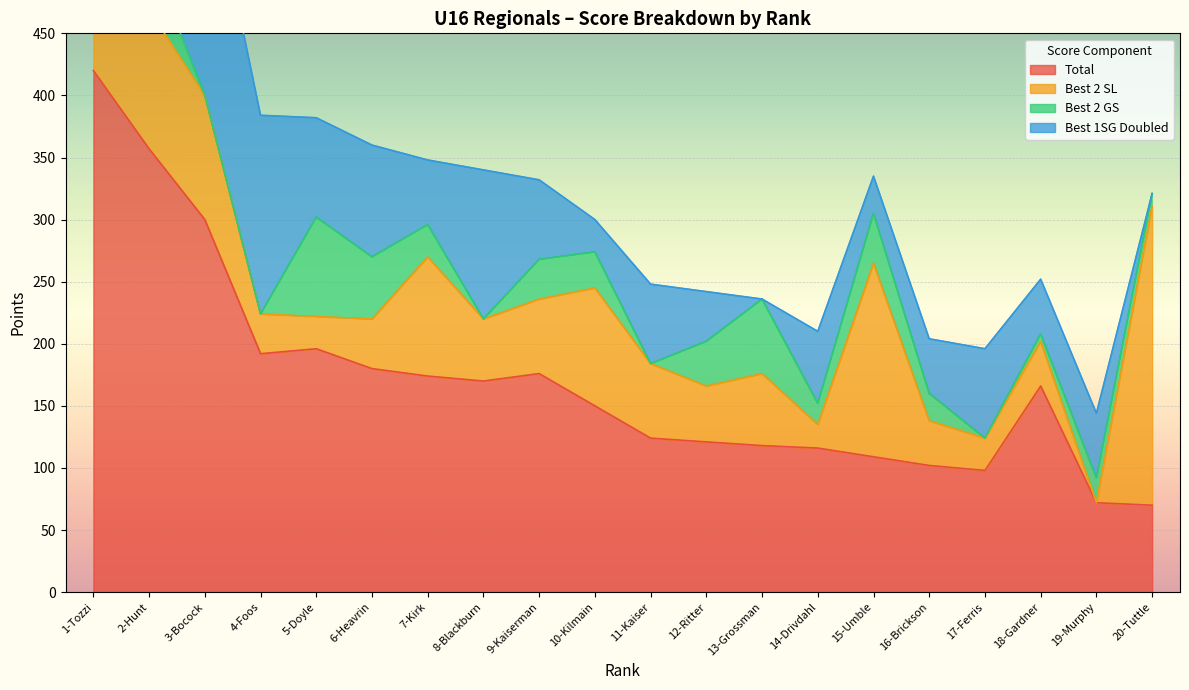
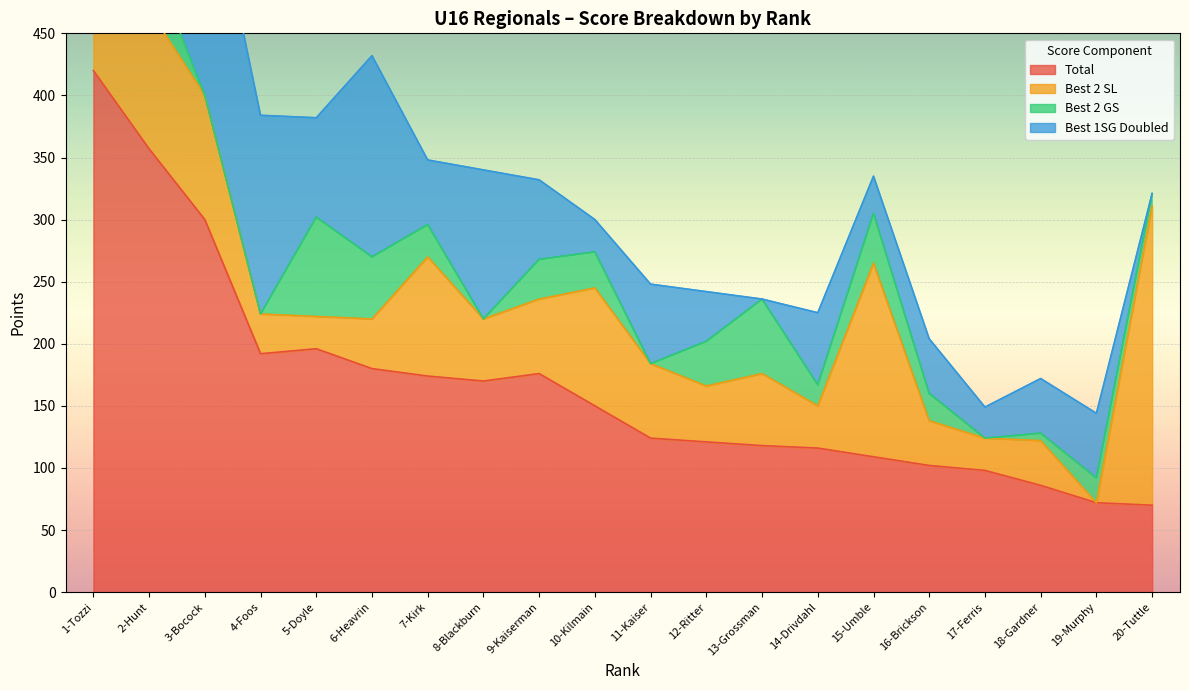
Best 1SG Doubled, 6-Heavrin: 90 -> 162
Best 2 SL, 14-Drivdahl: 19 -> 34
Best 1SG Doubled, 17-Ferris: 72 -> 25
Total, 18-Gardner: 166 -> 86
